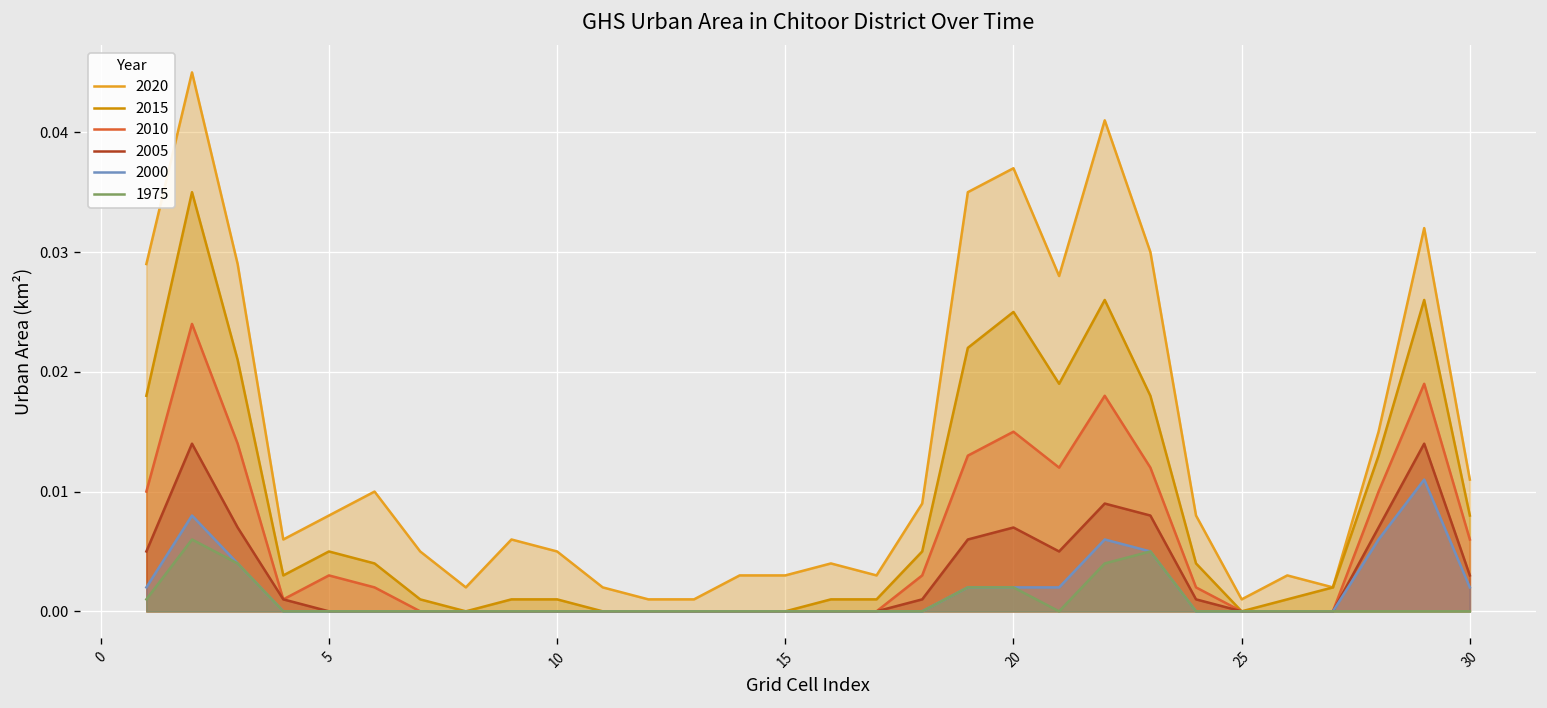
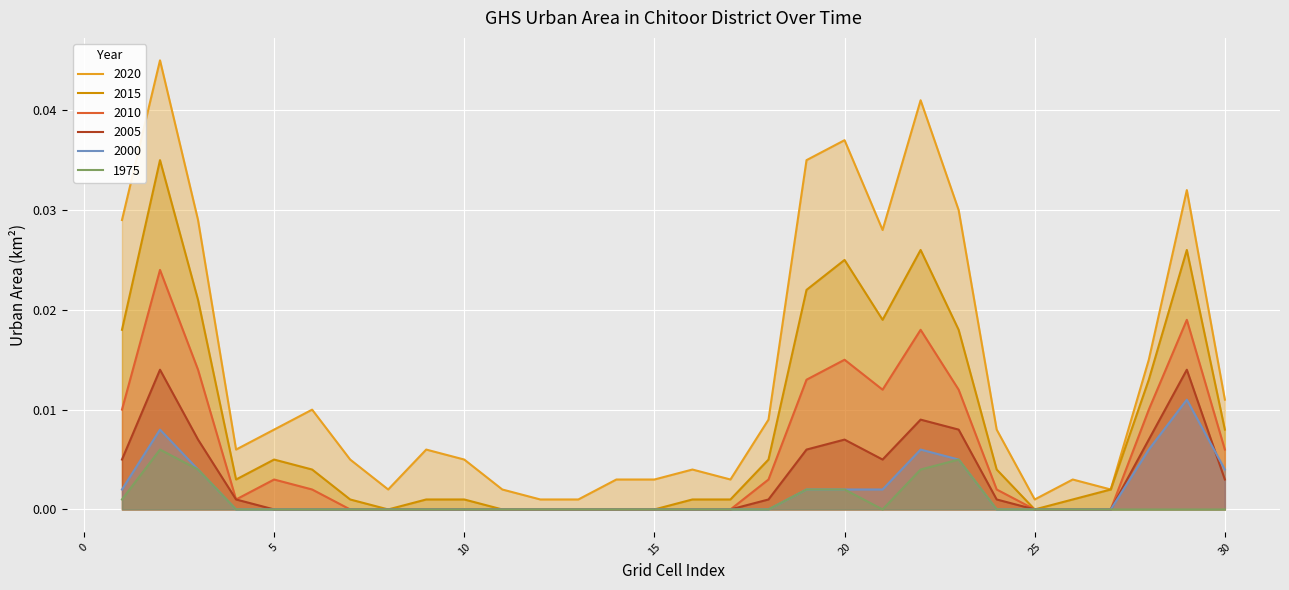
2000, 30: 0.002 -> 0.004
